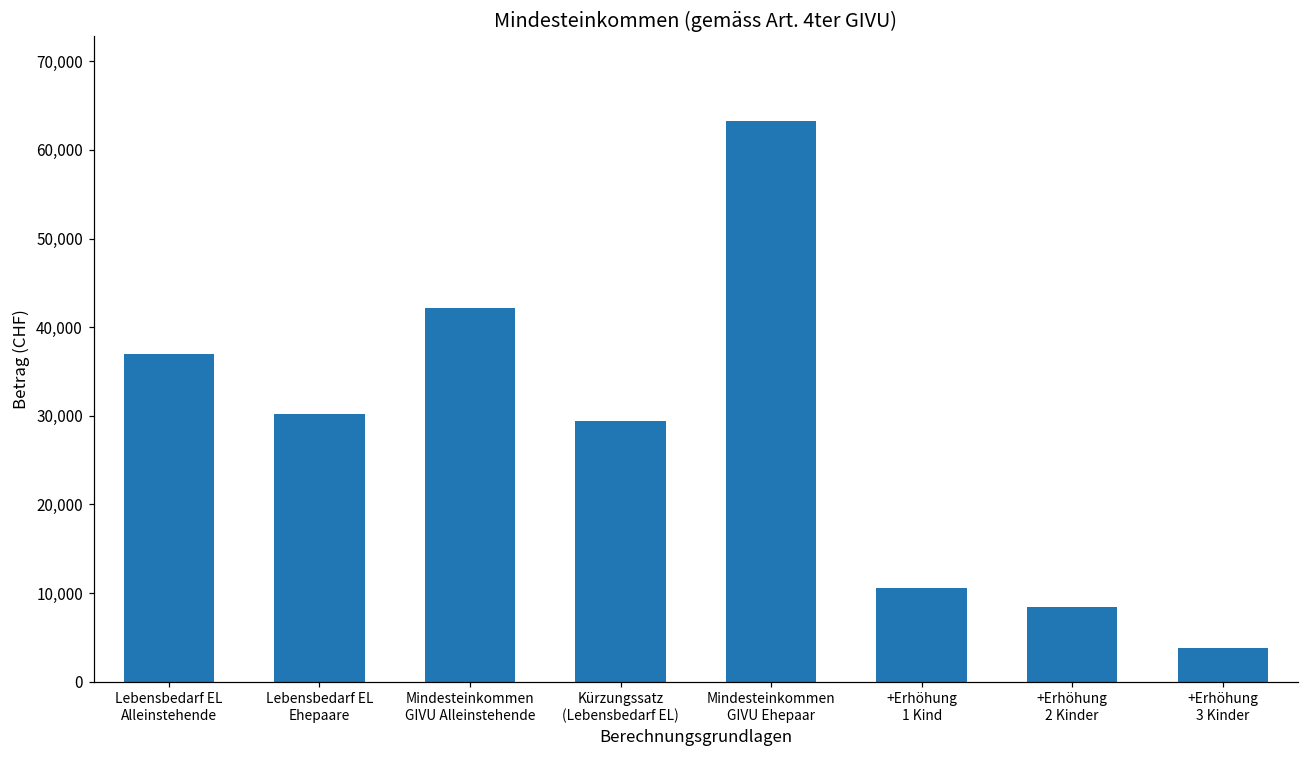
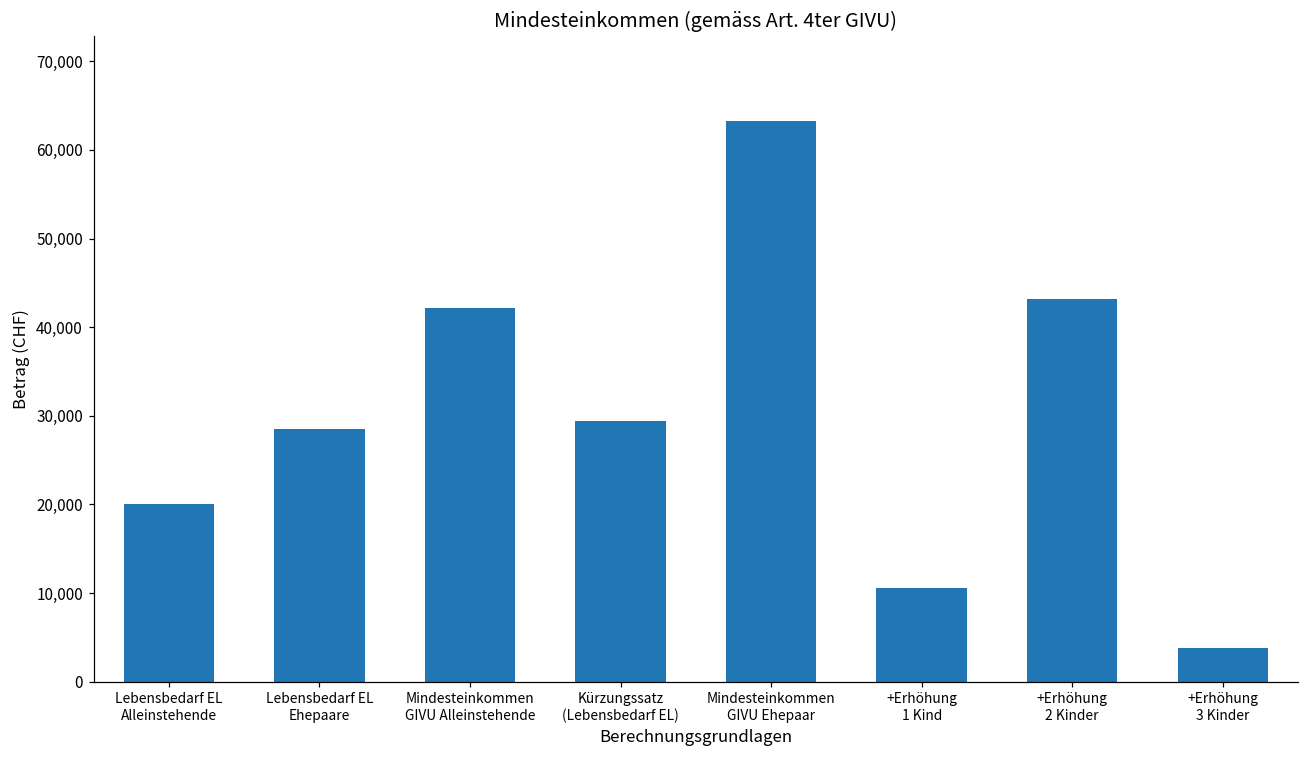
Lebensbedarf EL Alleinstehende: 37,000 -> 20,000
Lebensbedarf EL Ehepaare: 30,000 -> 28,000
+Erhöhung 2 Kinder: 8,000 -> 43,000
